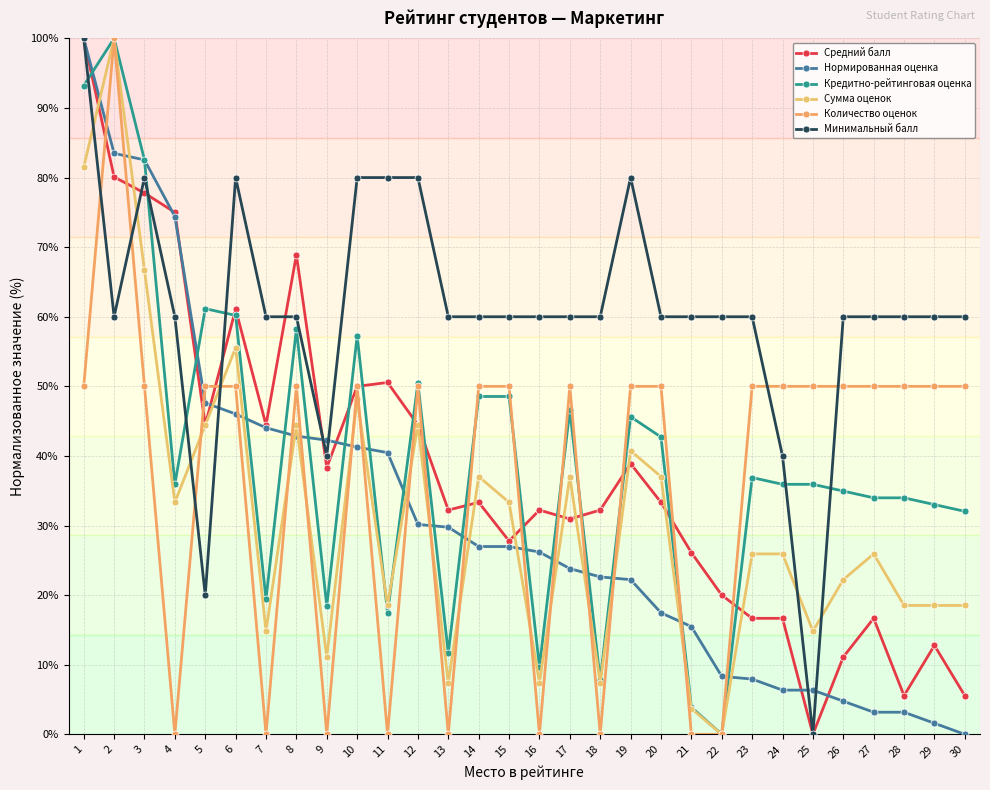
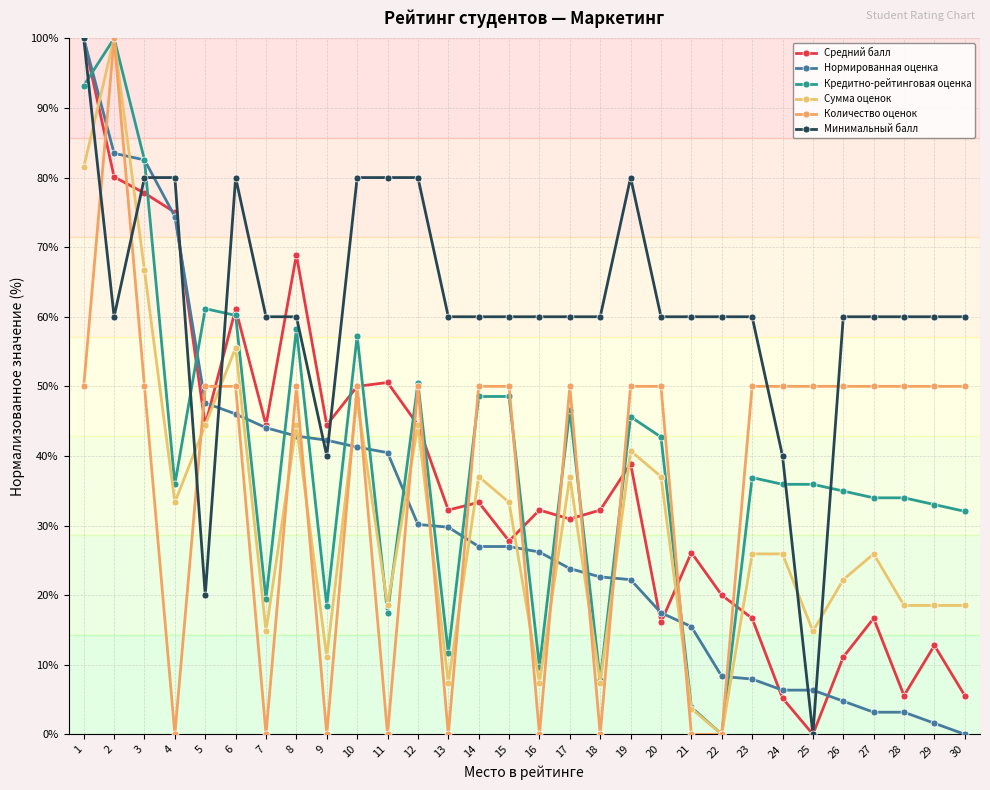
Минимальный балл, 4: 60% -> 80%
Средний балл, 9: 38% -> 44%
Средний балл, 20: 33% -> 16%
Средний балл, 24: 17% -> 5%
